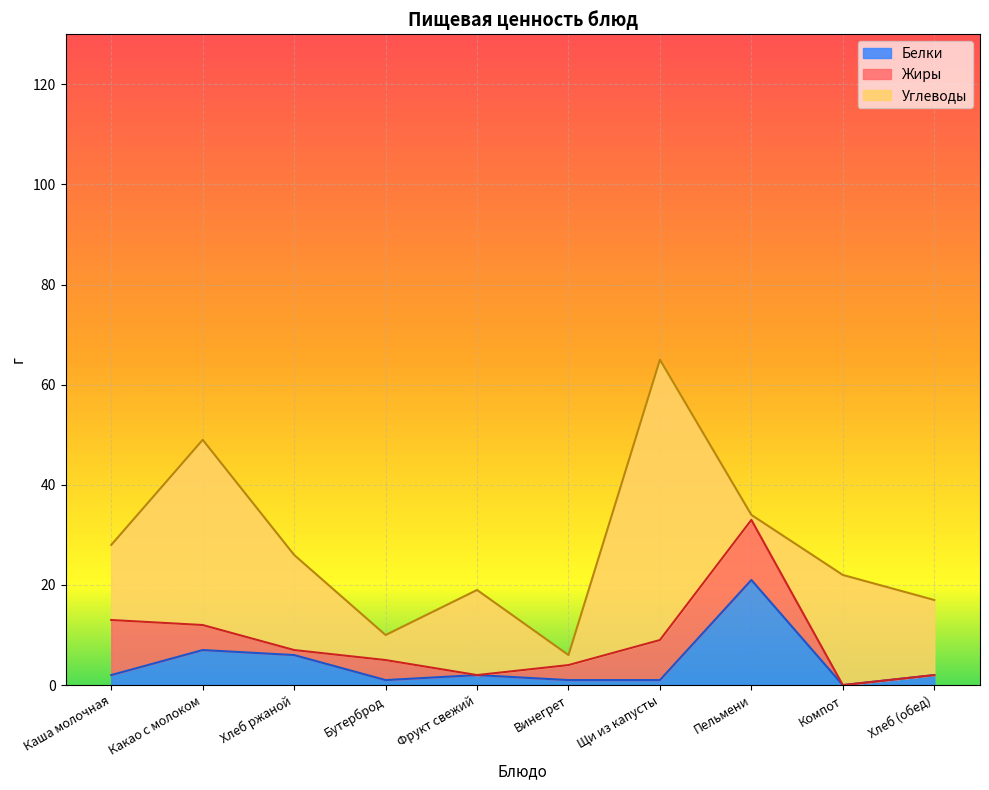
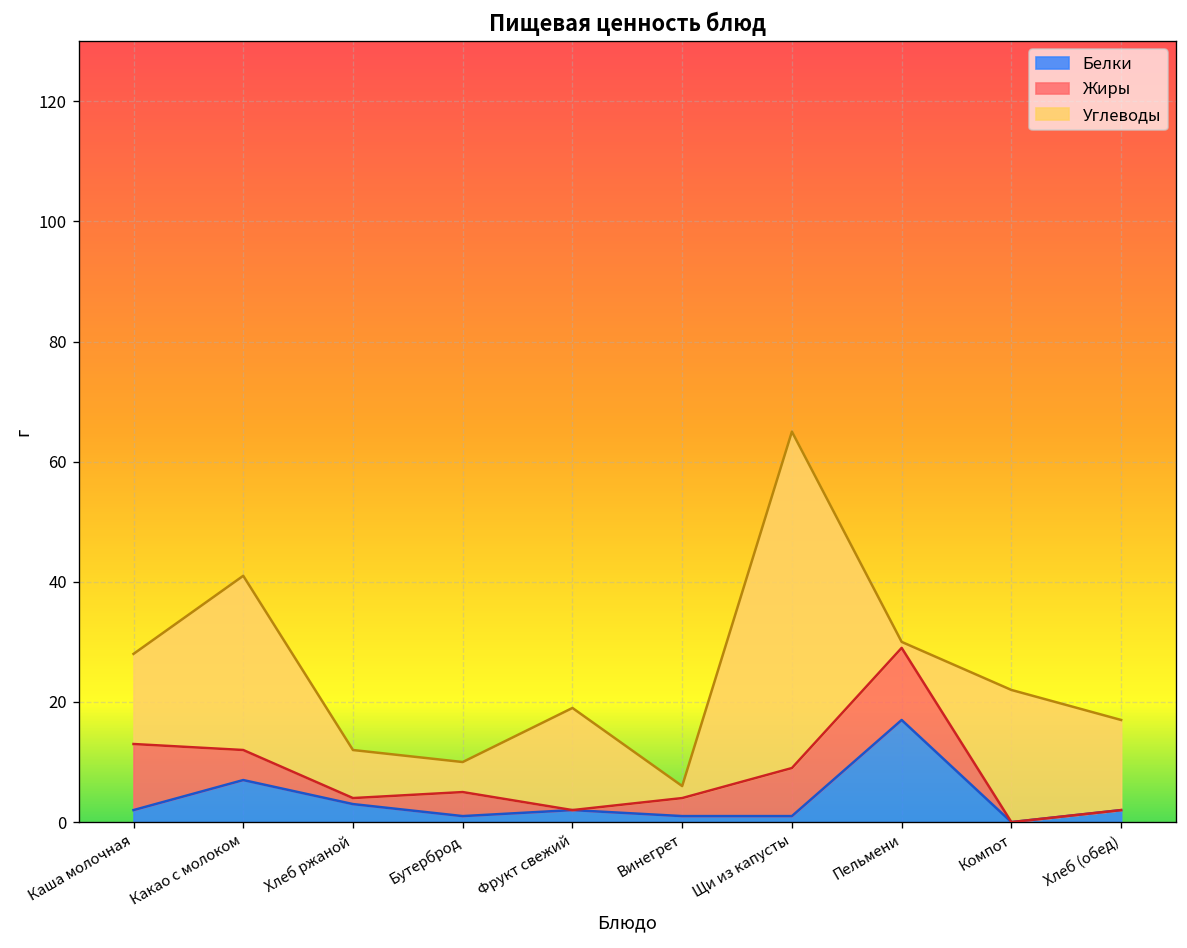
Углеводы, Какао с молоком: 37 -> 29
Белки, Хлеб ржаной: 6 -> 3
Углеводы, Хлеб ржаной: 19 -> 8
Белки, Пельмени: 21 -> 17
